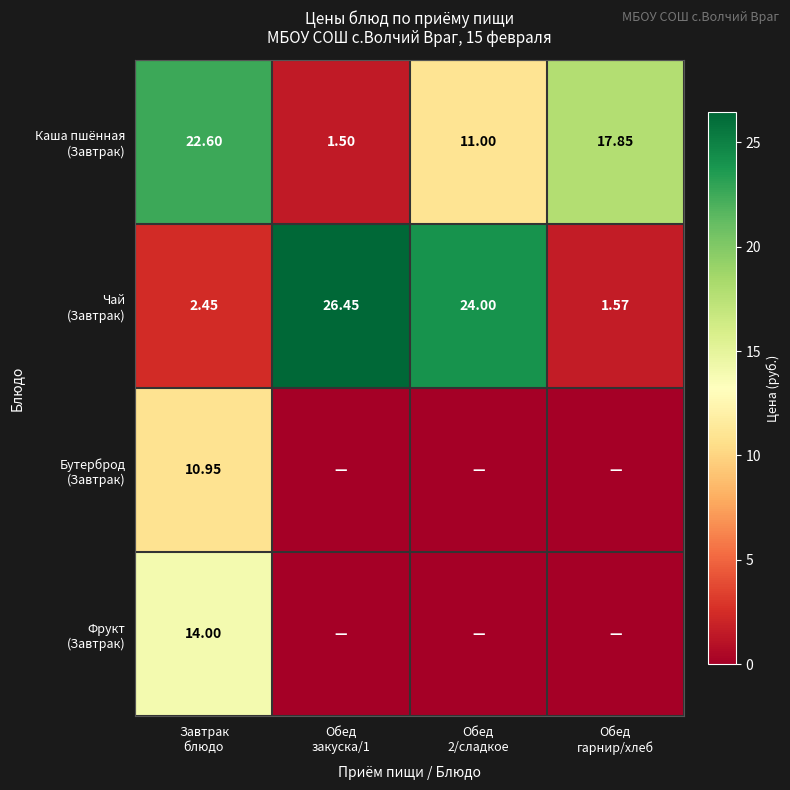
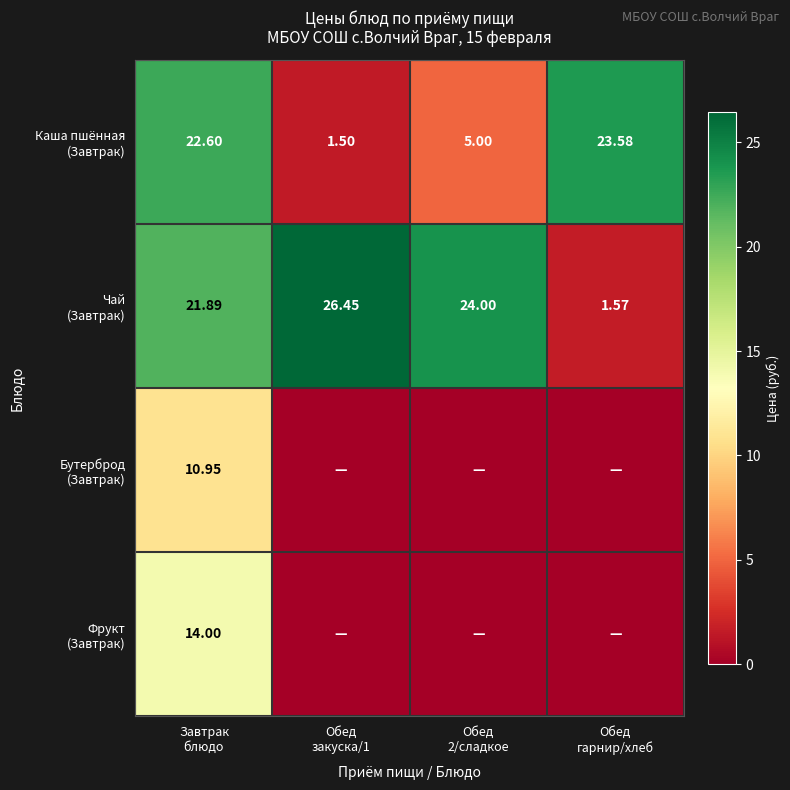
Каша пшённая (Завтрак), Обед 2/сладкое: 11.00 -> 5.00
Каша пшённая (Завтрак), Обед гарнир/хлеб: 17.85 -> 23.58
Чай (Завтрак), Завтрак блюдо: 2.45 -> 21.89
